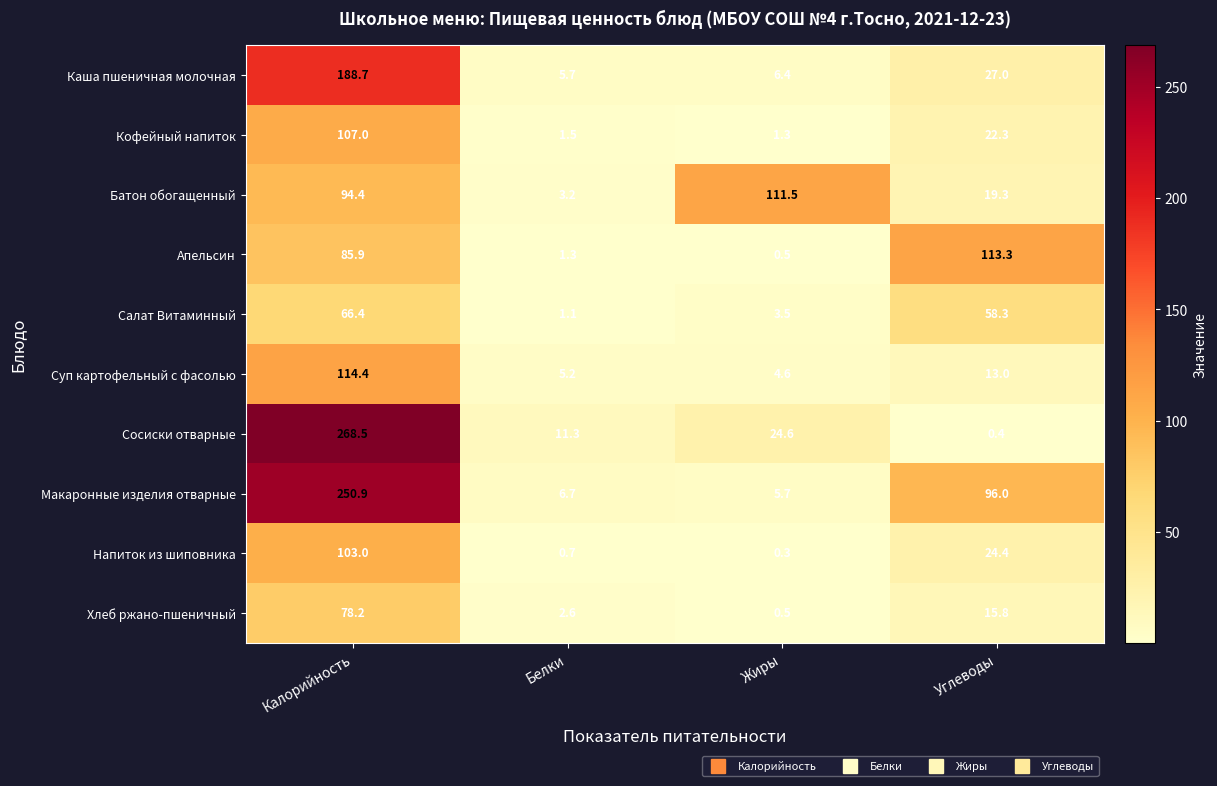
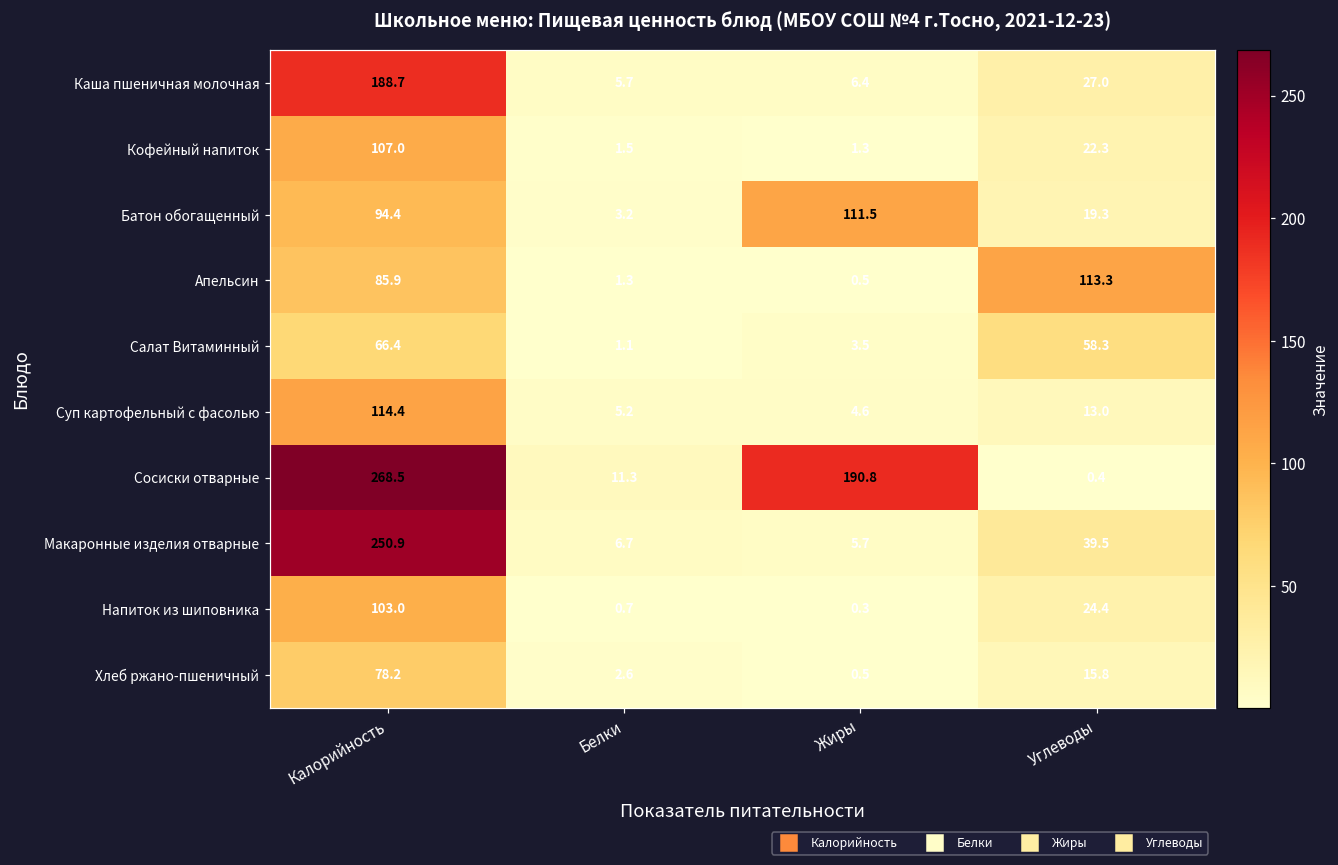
Сосиски отварные, Жиры: 24.6 -> 190.8
Макаронные изделия отварные, Углеводы: 96.0 -> 39.5
